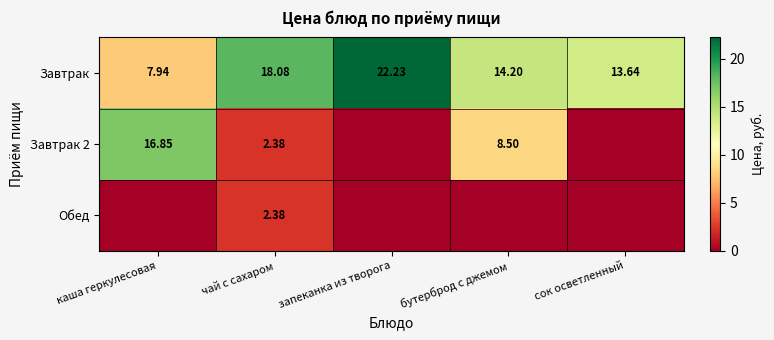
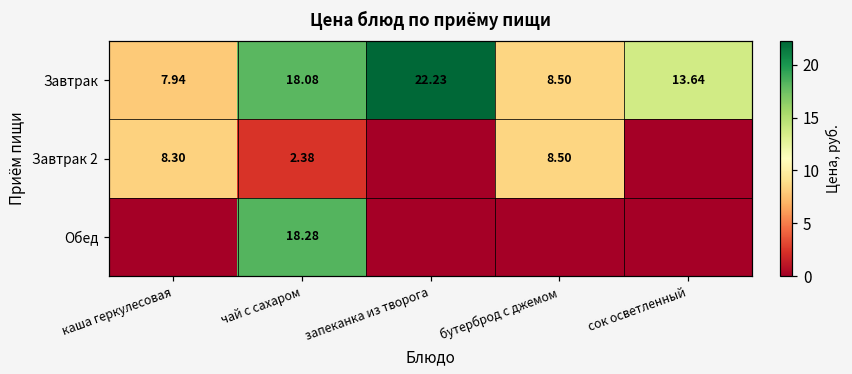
Завтрак, бутерброд с джемом: 14.20 -> 8.50
Завтрак 2, каша геркулесовая: 16.85 -> 8.30
Обед, чай с сахаром: 2.38 -> 18.28
